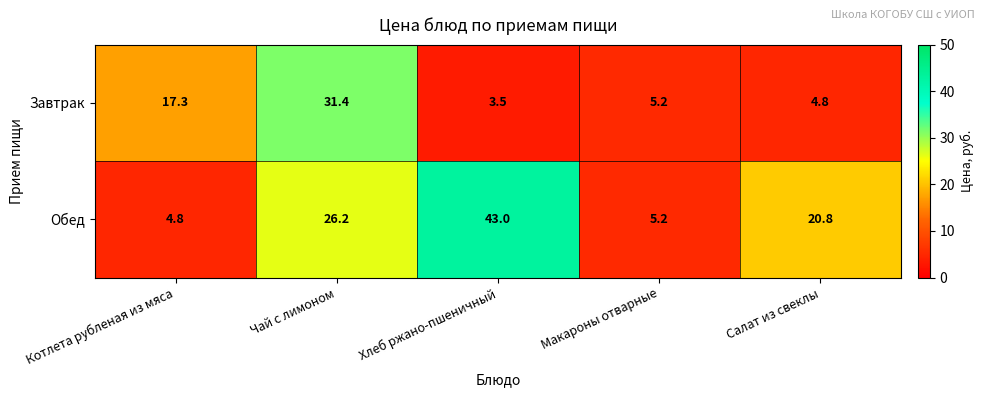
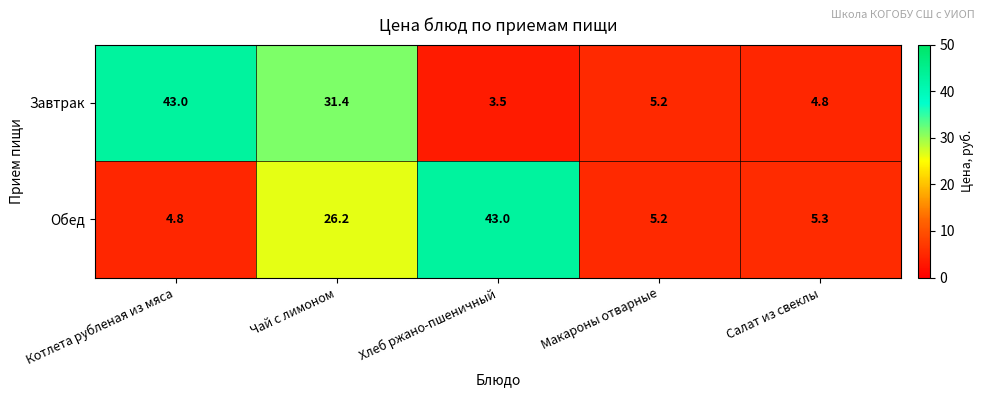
Завтрак, Котлета рубленая из мяса: 17.3 -> 43.0
Обед, Салат из свеклы: 20.8 -> 5.3
